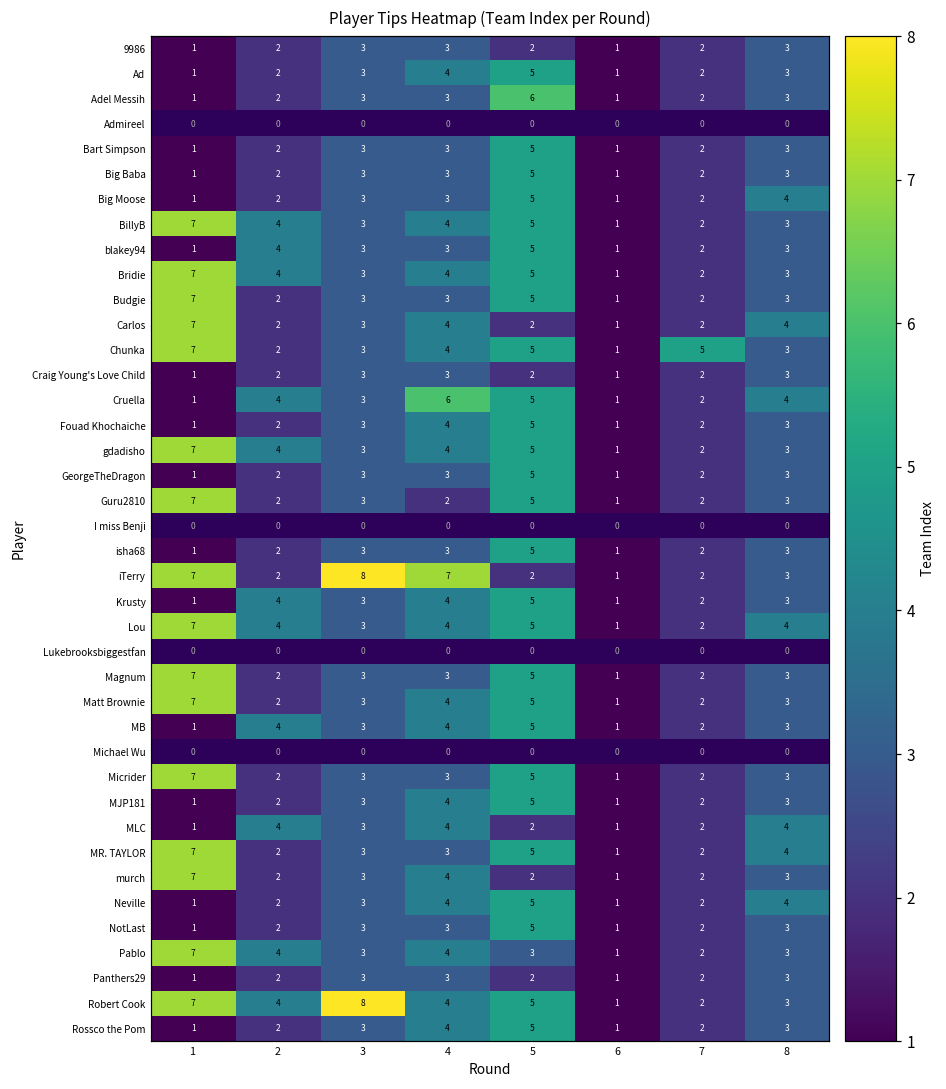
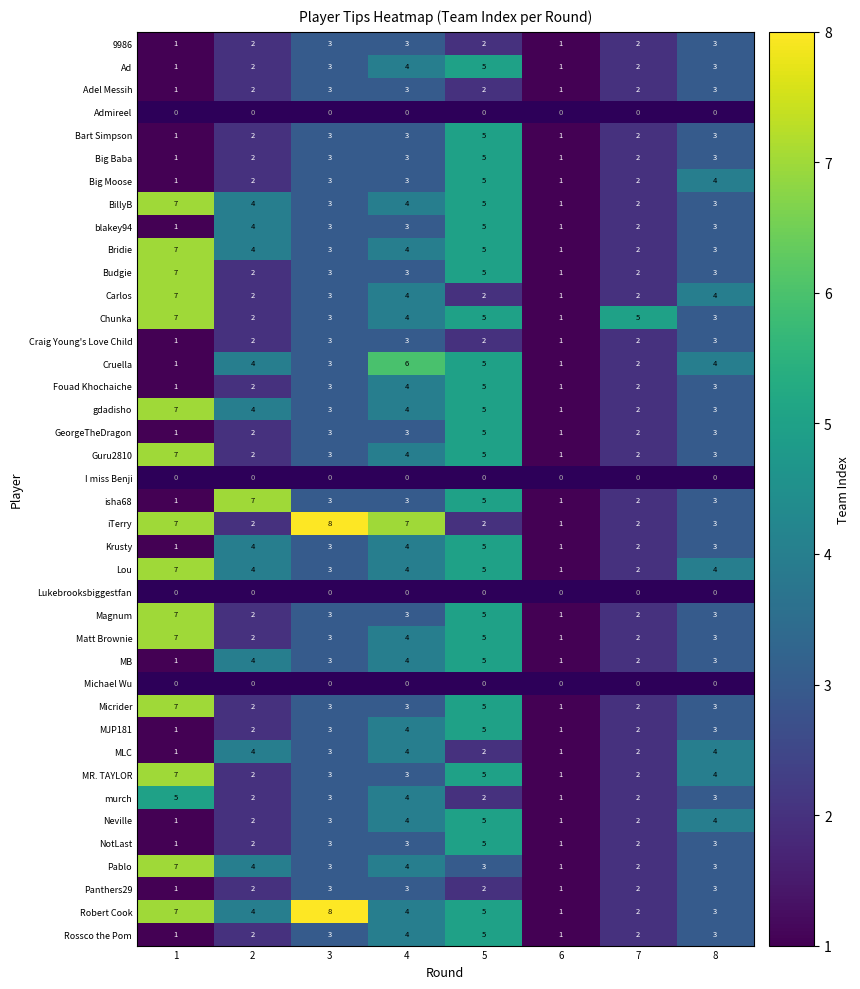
Adel Messih, 5: 6 -> 2
Guru2810, 4: 2 -> 4
isha68, 2: 2 -> 7
murch, 1: 7 -> 5
